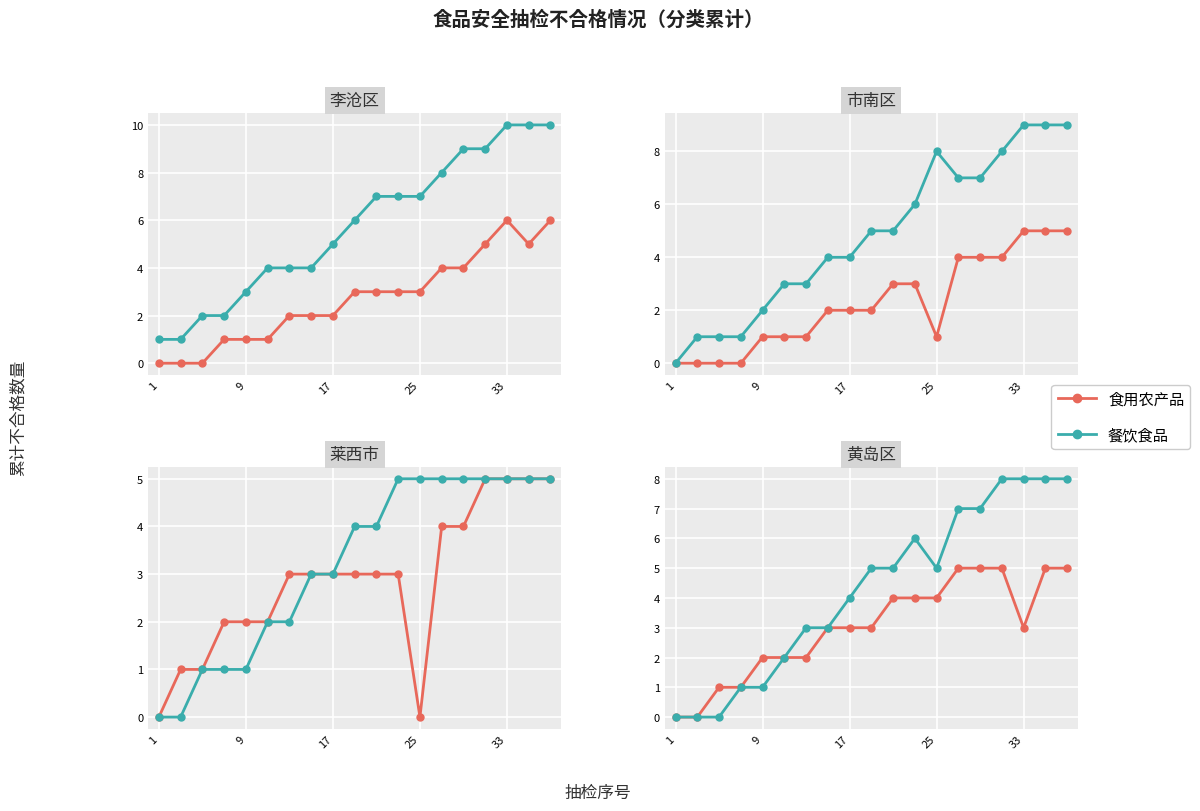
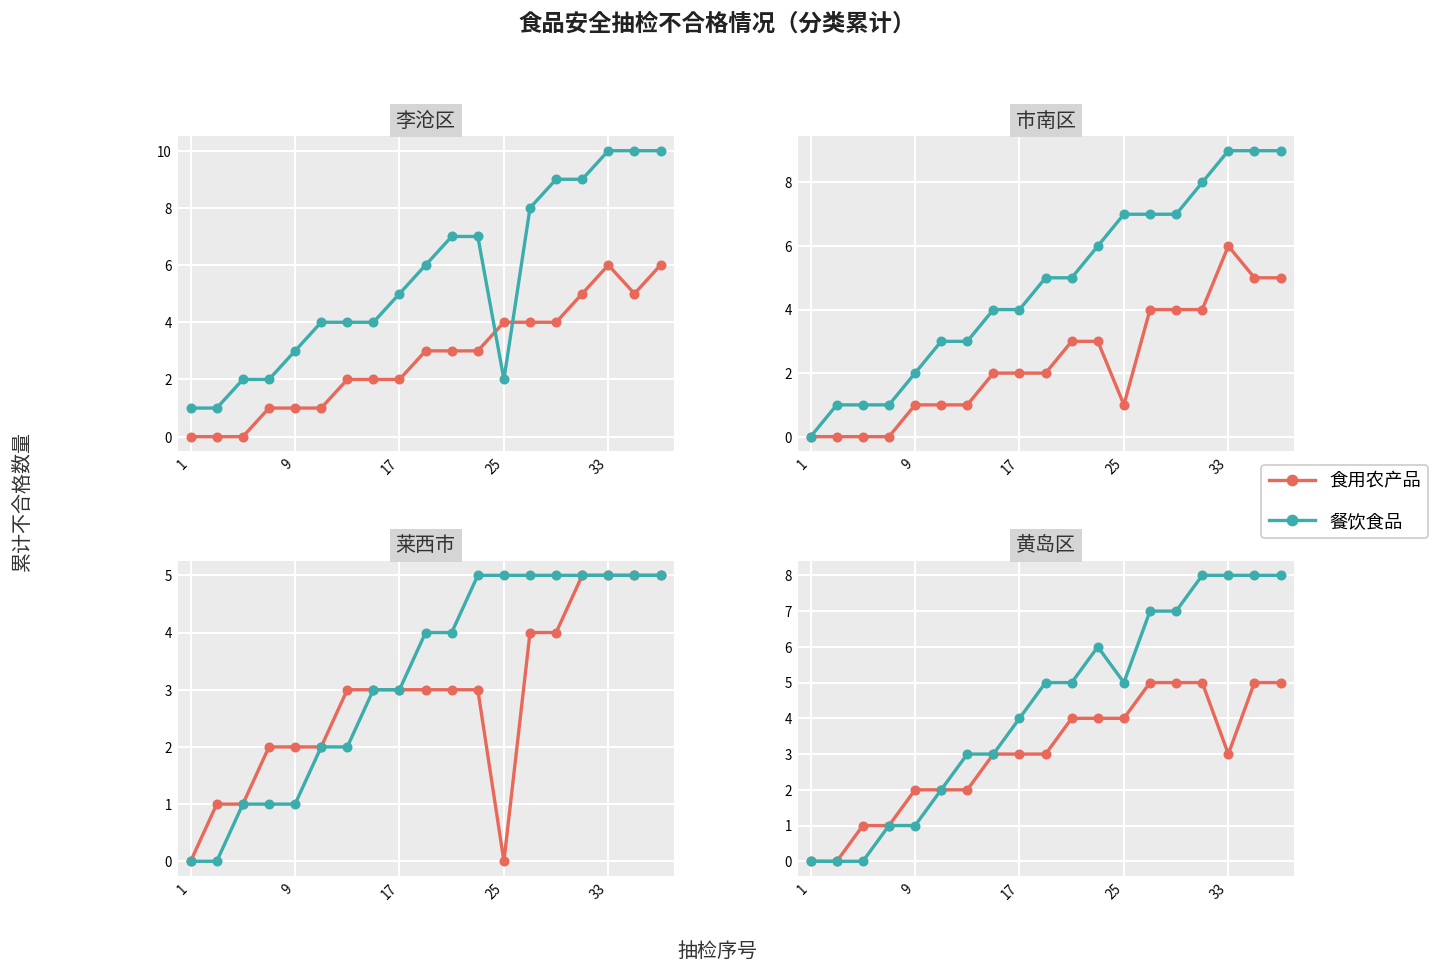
李沧区, 食用农产品, 25: 3 -> 4
李沧区, 餐饮食品, 25: 7 -> 2
市南区, 餐饮食品, 25: 8 -> 7
市南区, 食用农产品, 33: 5 -> 6
